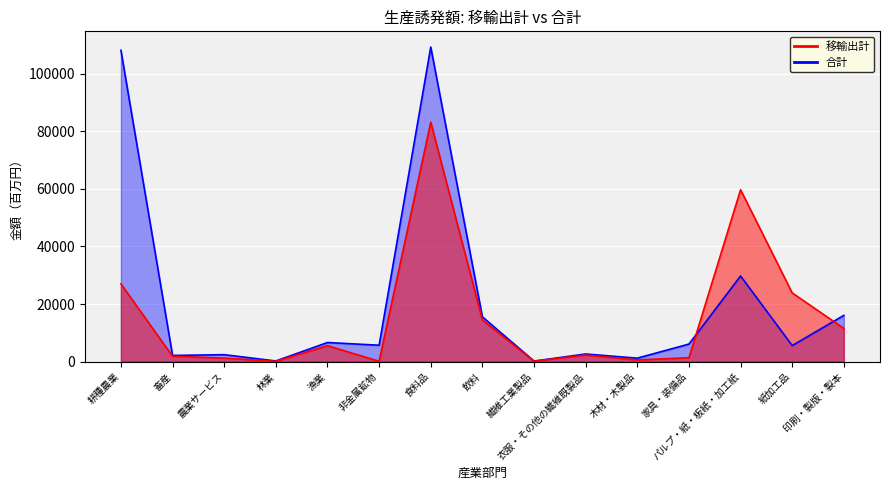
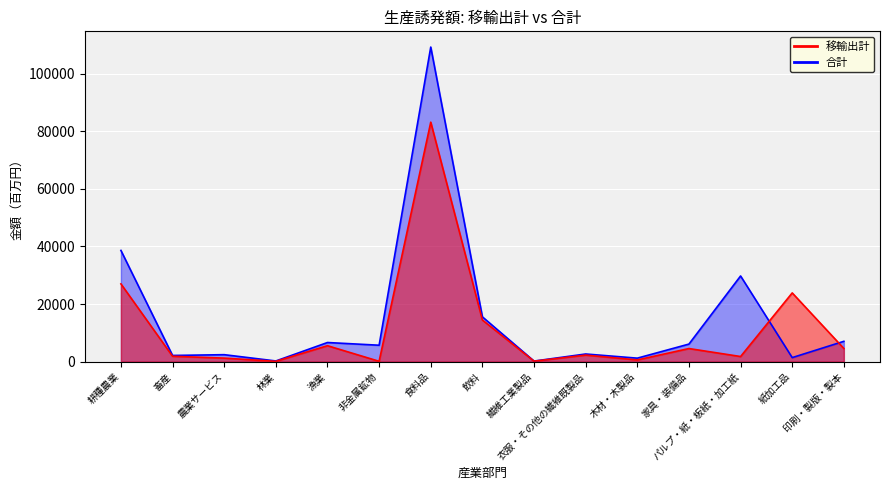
合計, 耕種農業: 108000 -> 39000
移輸出計, 家具・装備品: 1000 -> 5000
移輸出計, パルプ・紙・板紙・加工紙: 60000 -> 2000
合計, 紙加工品: 6000 -> 1000
合計, 印刷・製版・製本: 16000 -> 7000
移輸出計, 印刷・製版・製本: 12000 -> 5000
